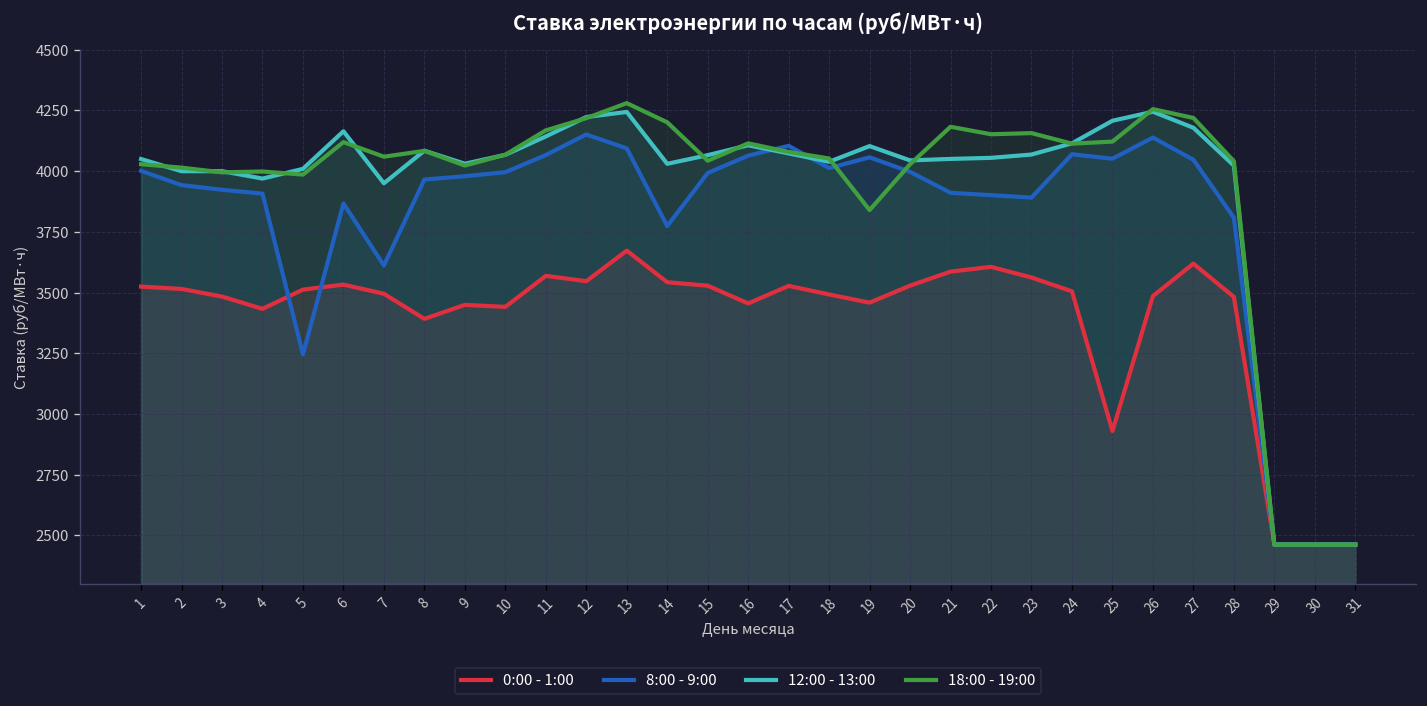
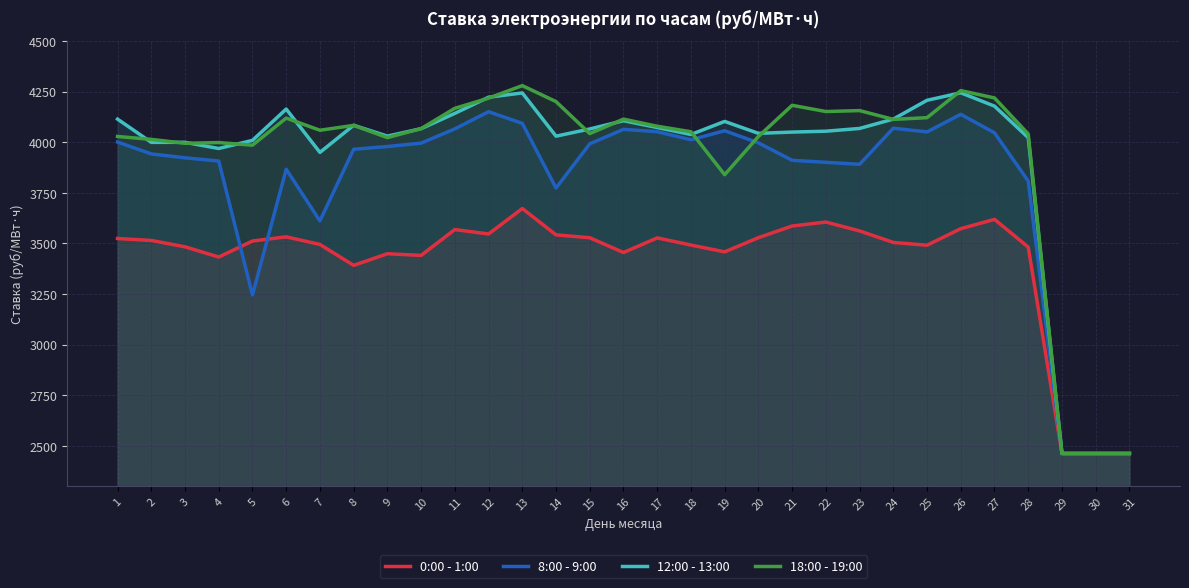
12:00 - 13:00, 1: 4050 -> 4110
8:00 - 9:00, 17: 4100 -> 4050
0:00 - 1:00, 25: 2930 -> 3490
0:00 - 1:00, 26: 3490 -> 3570
